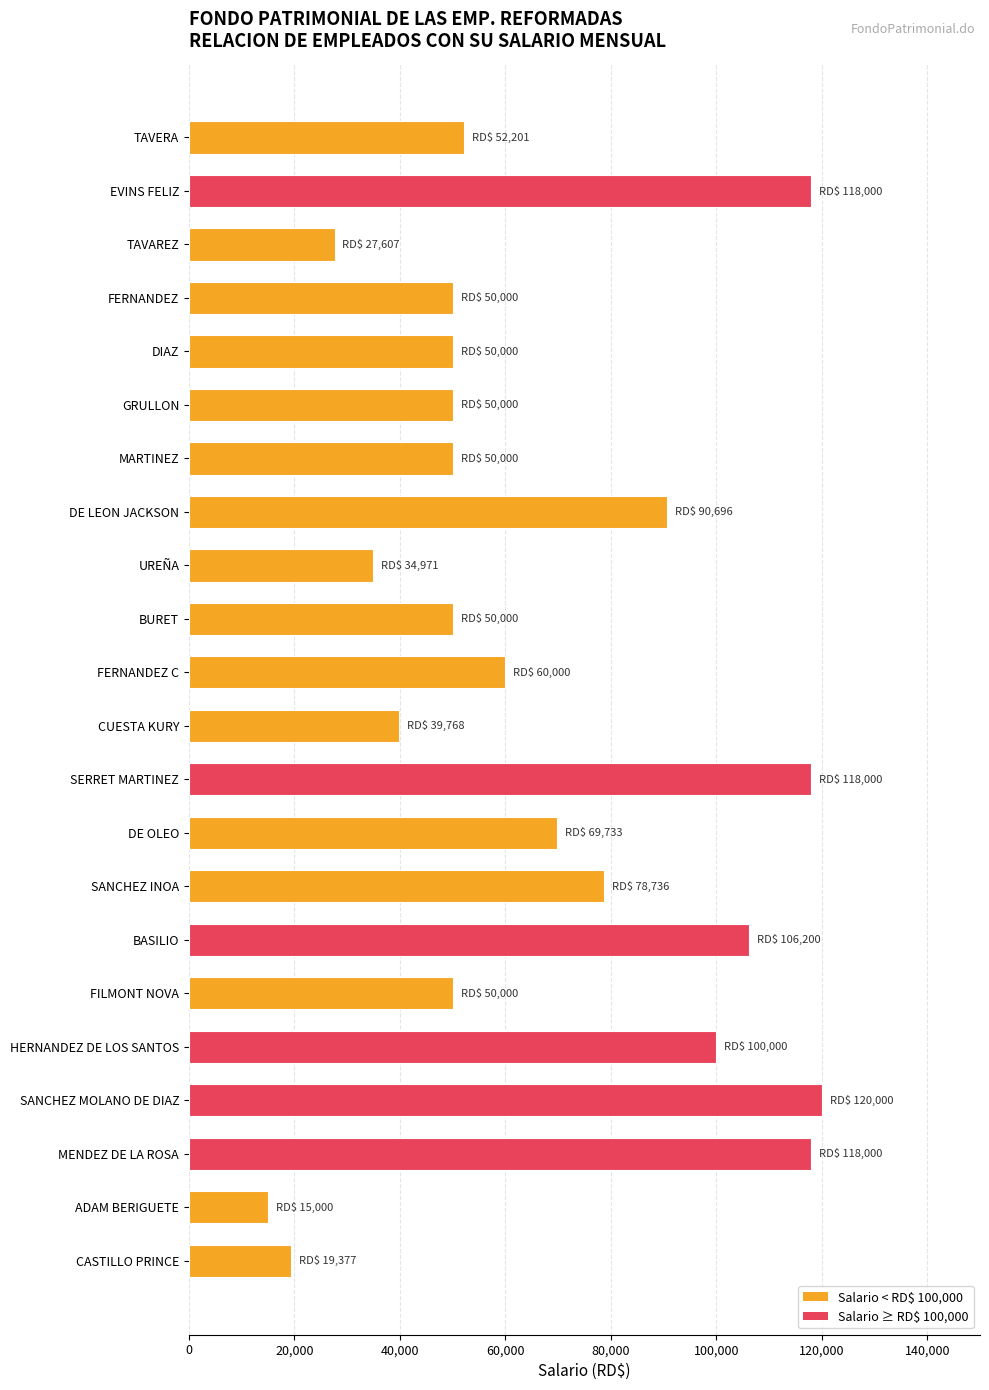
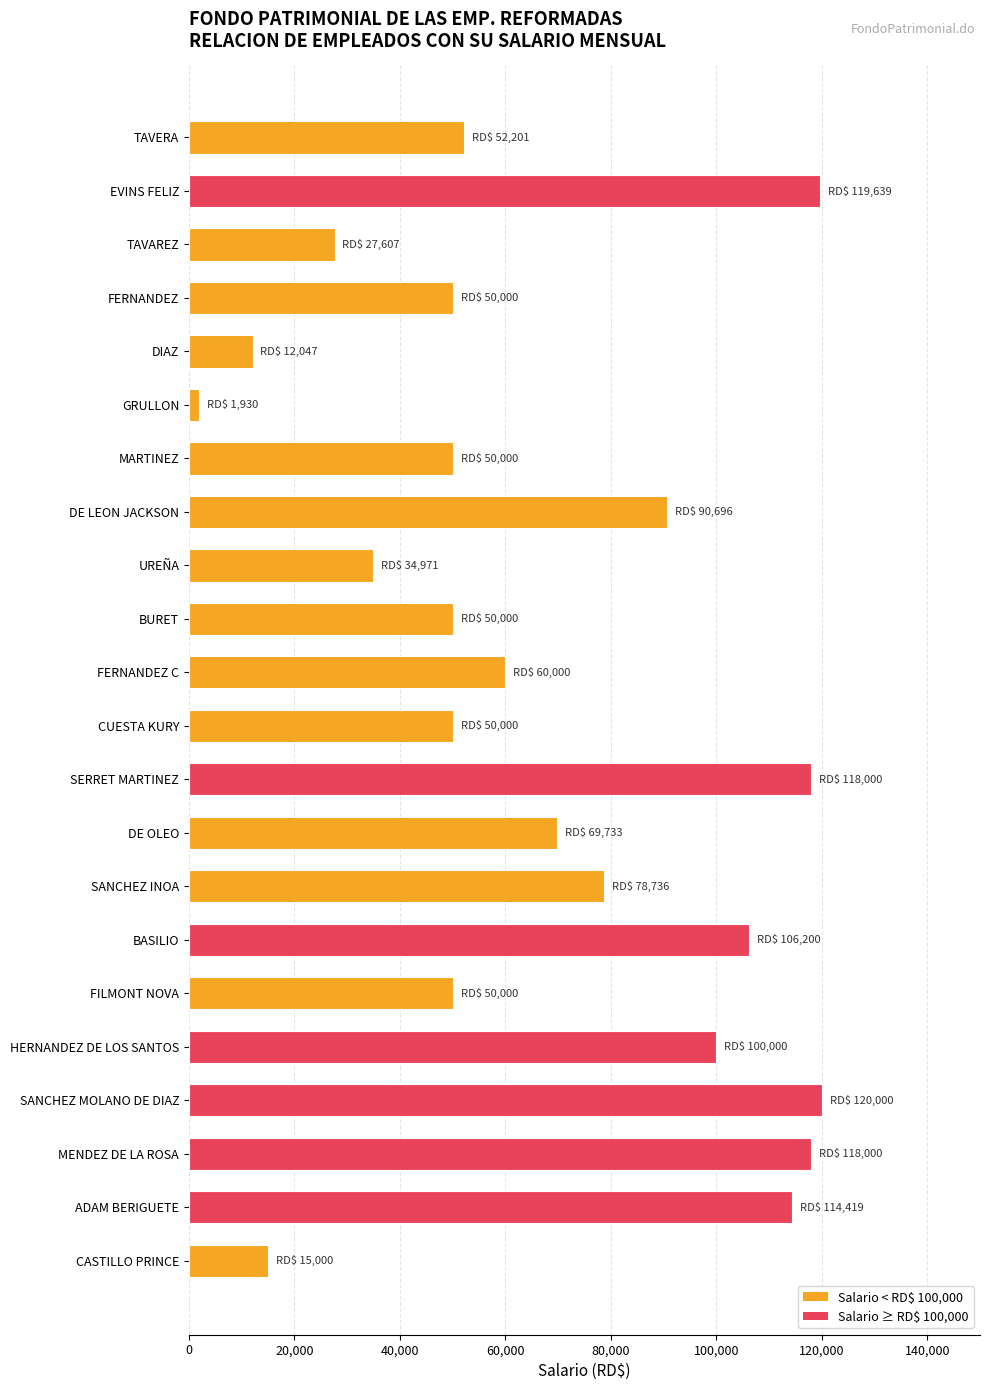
EVINS FELIZ: 118,000 -> 119,639
DIAZ: 50,000 -> 12,047
GRULLON: 50,000 -> 1,930
CUESTA KURY: 39,768 -> 50,000
ADAM BERIGUETE: 15,000 -> 114,419
CASTILLO PRINCE: 19,377 -> 15,000
